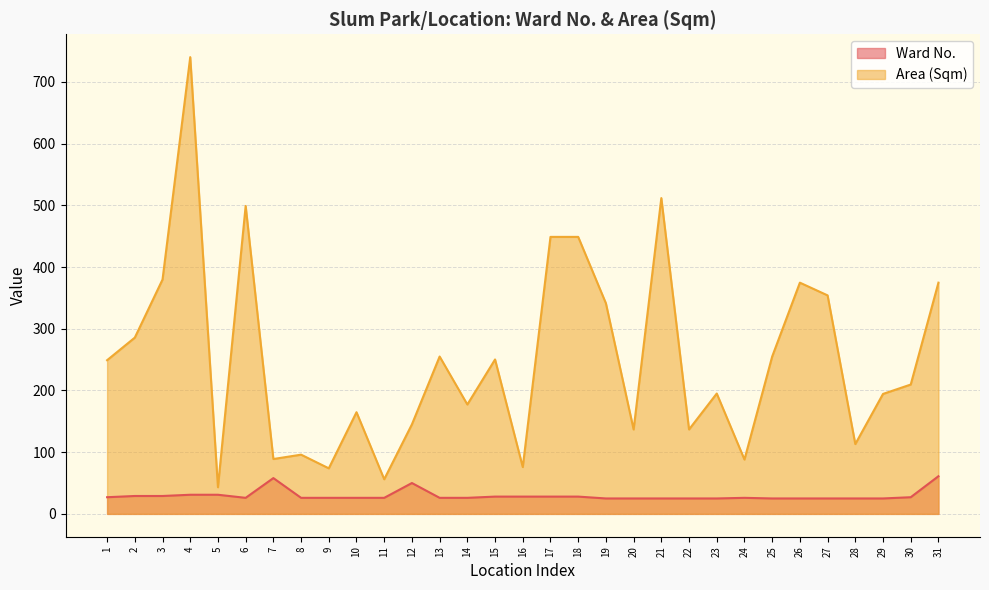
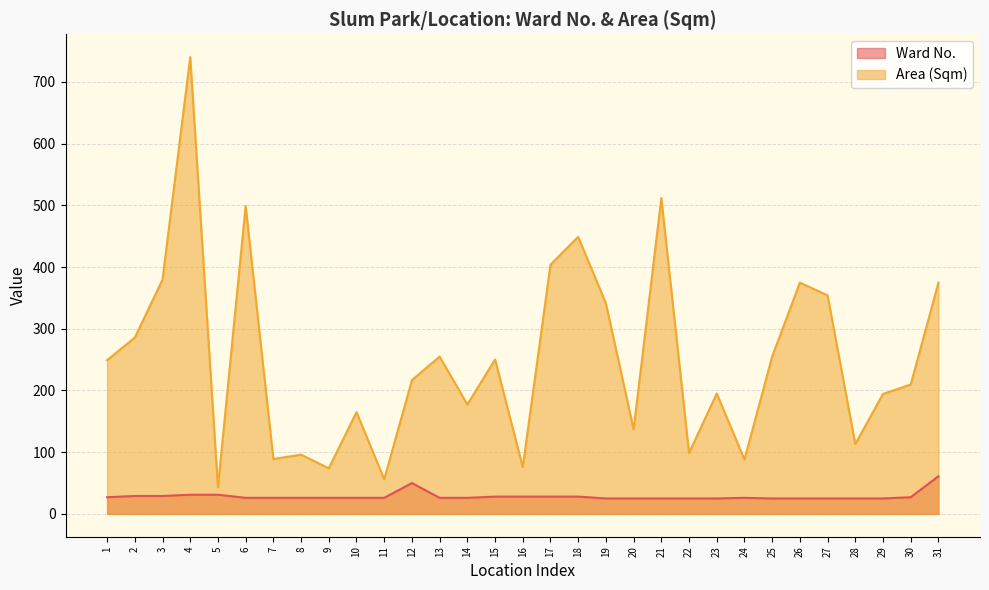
Ward No., 7: 60 -> 30
Area (Sqm), 12: 150 -> 220
Area (Sqm), 17: 450 -> 400
Area (Sqm), 22: 140 -> 100
